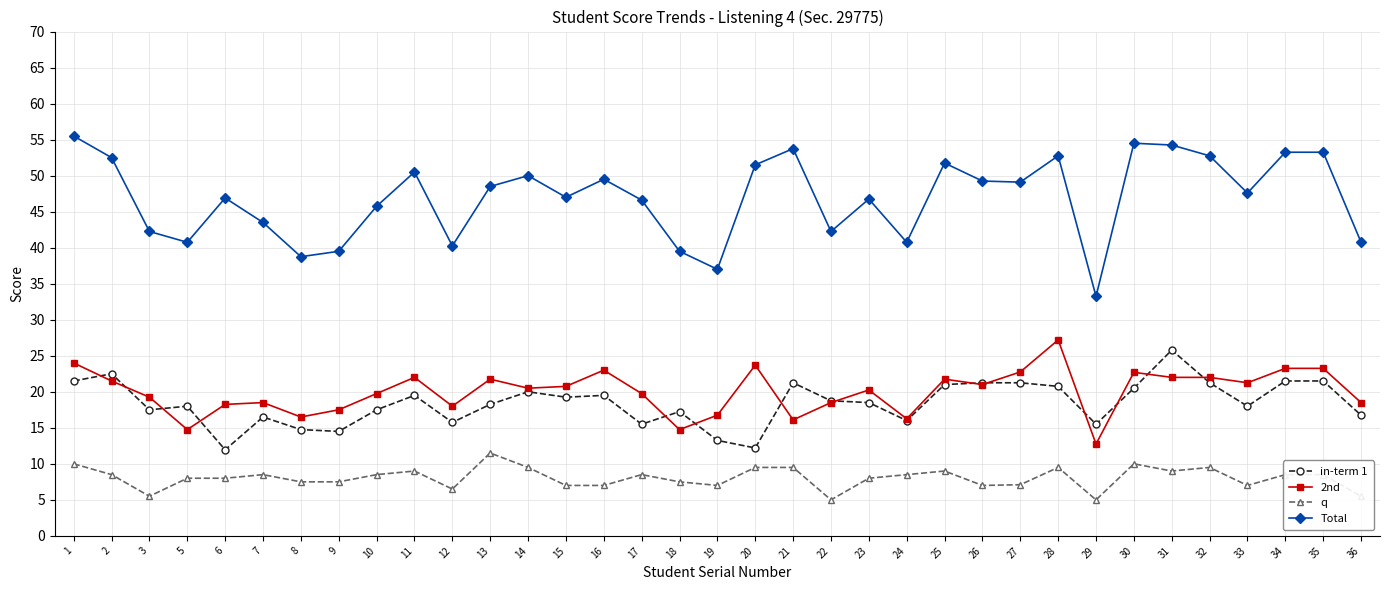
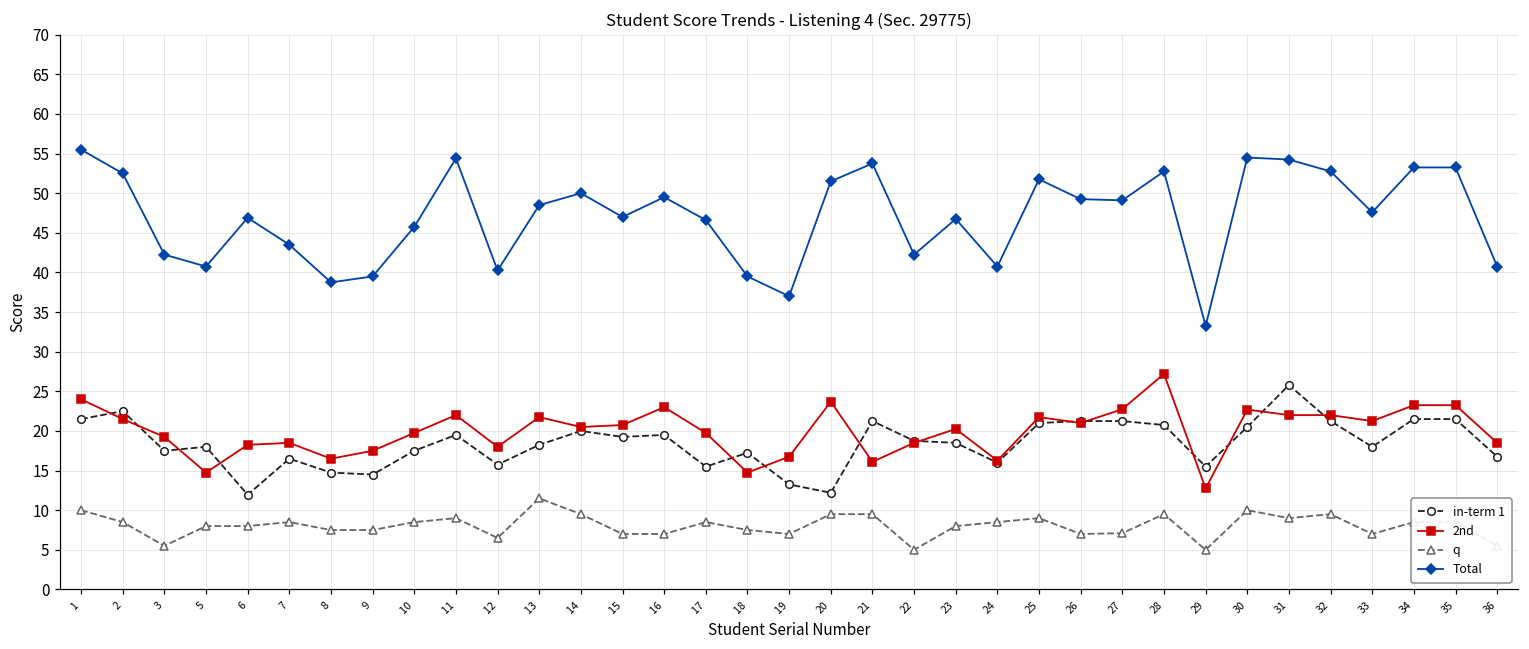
Total, 11: 51 -> 54
